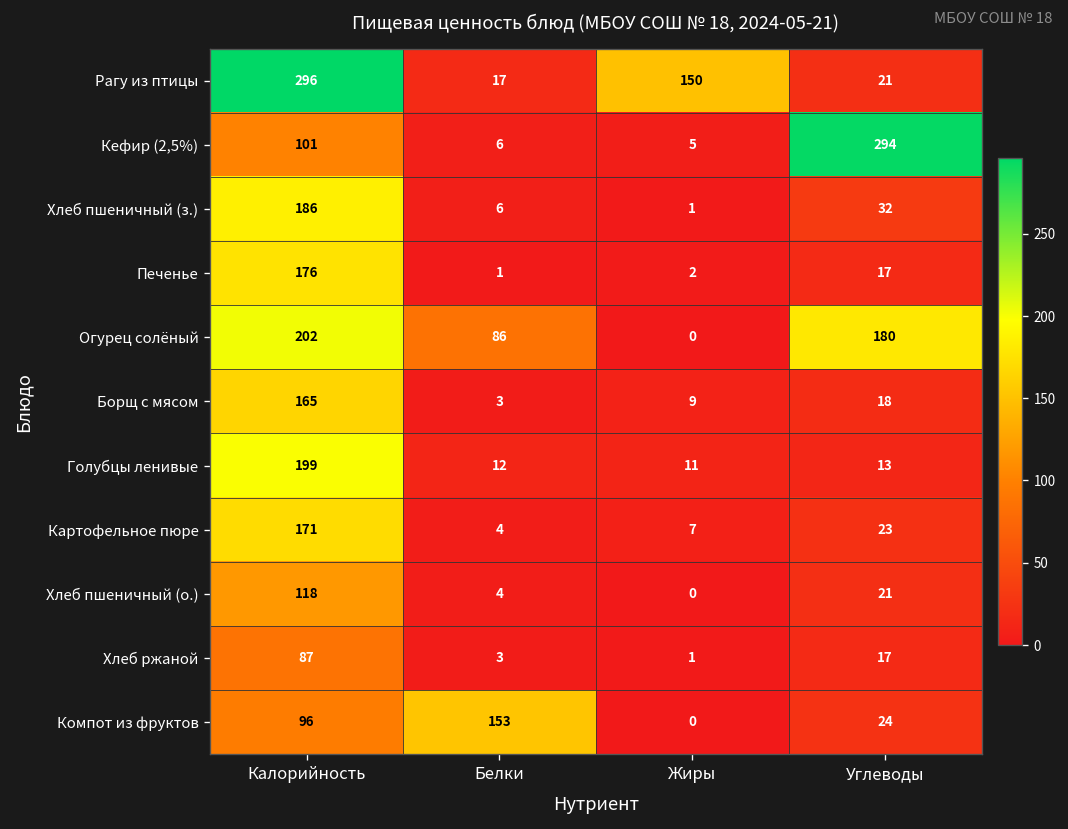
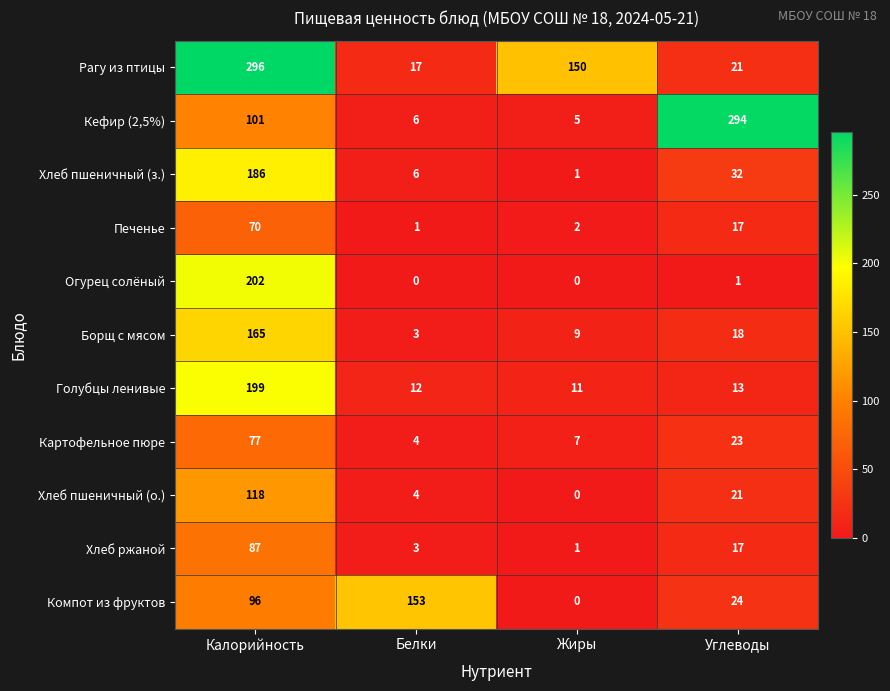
Печенье, Калорийность: 176 -> 70
Огурец солёный, Белки: 86 -> 0
Огурец солёный, Углеводы: 180 -> 1
Картофельное пюре, Калорийность: 171 -> 77
